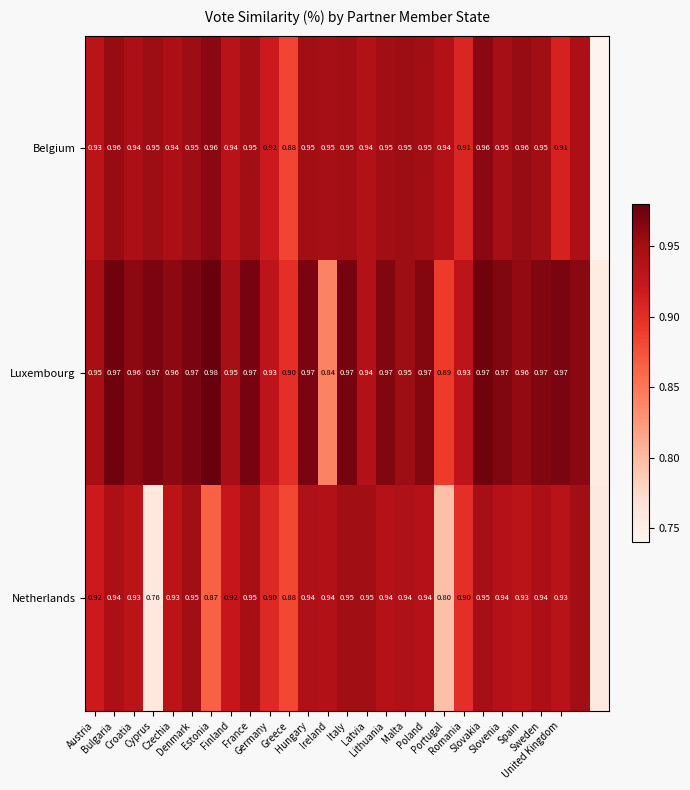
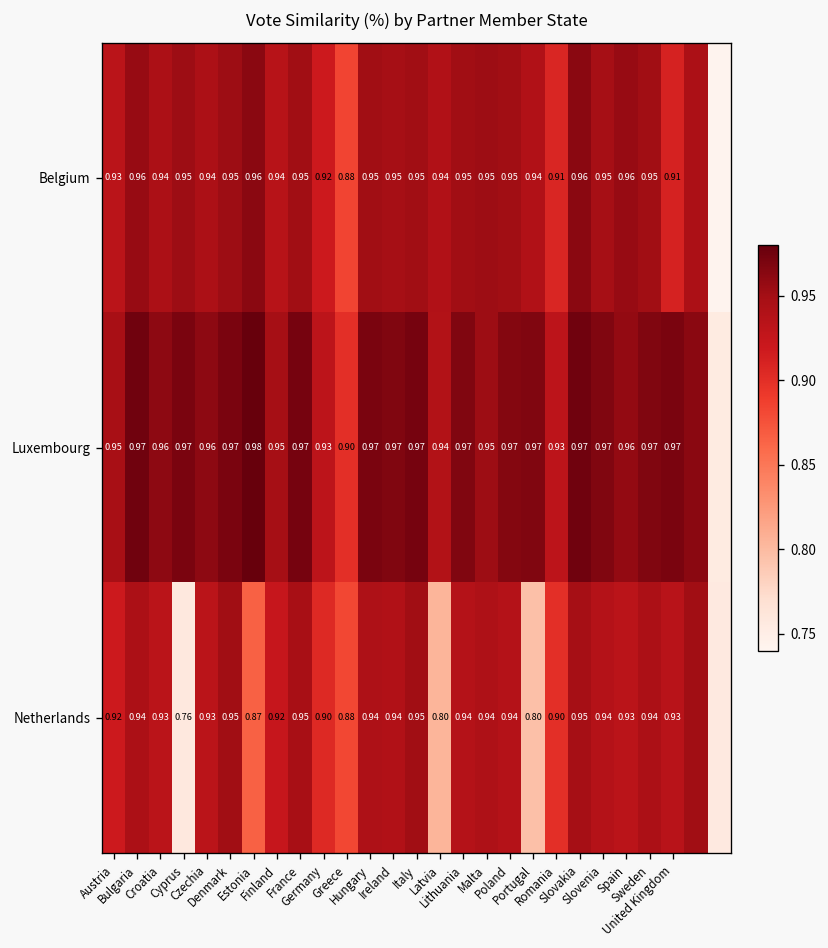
Luxembourg, Ireland: 0.84 -> 0.97
Luxembourg, Portugal: 0.89 -> 0.97
Netherlands, Latvia: 0.95 -> 0.80
